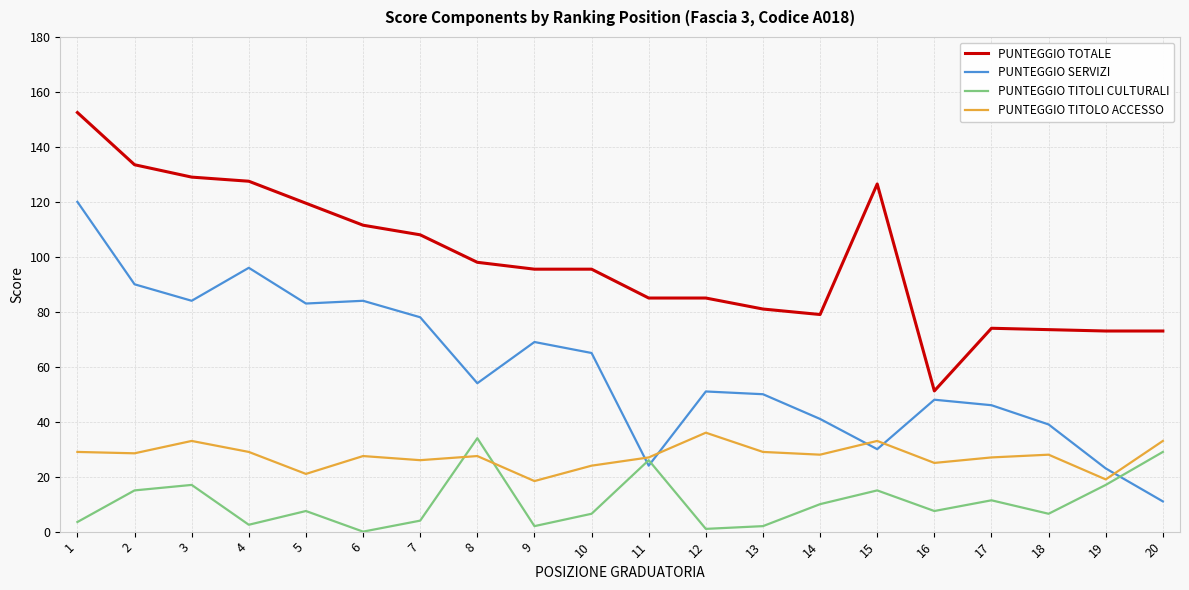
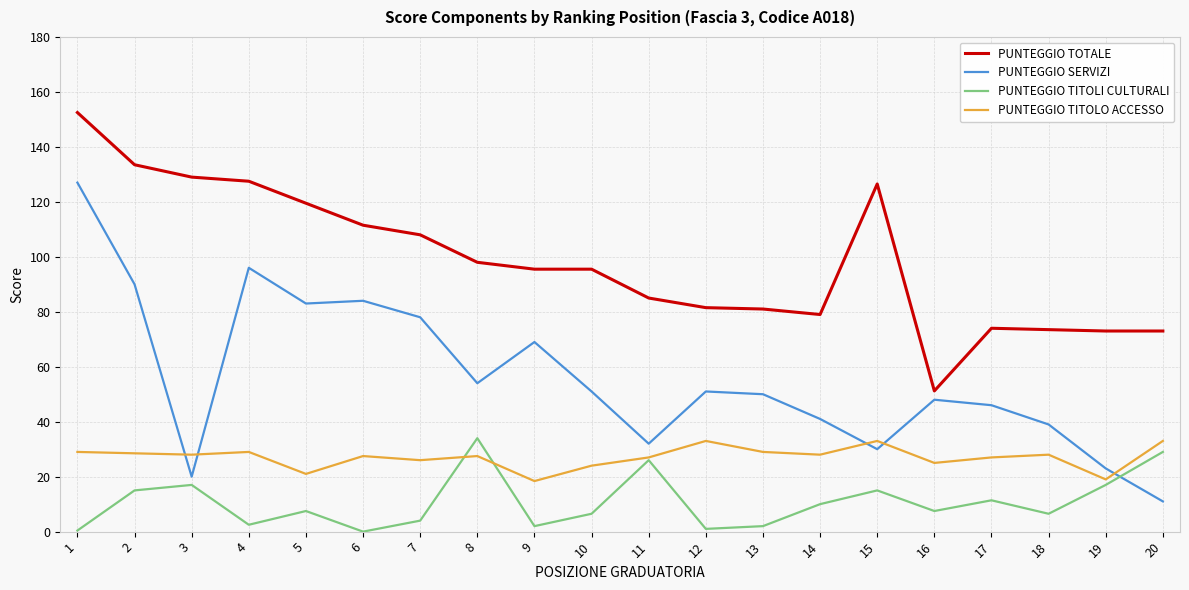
PUNTEGGIO SERVIZI, 1: 120 -> 127
PUNTEGGIO TITOLI CULTURALI, 1: 4 -> 0
PUNTEGGIO SERVIZI, 3: 84 -> 20
PUNTEGGIO TITOLO ACCESSO, 3: 33 -> 28
PUNTEGGIO SERVIZI, 10: 65 -> 51
PUNTEGGIO SERVIZI, 11: 24 -> 32
PUNTEGGIO TOTALE, 12: 85 -> 82
PUNTEGGIO TITOLO ACCESSO, 12: 36 -> 33
